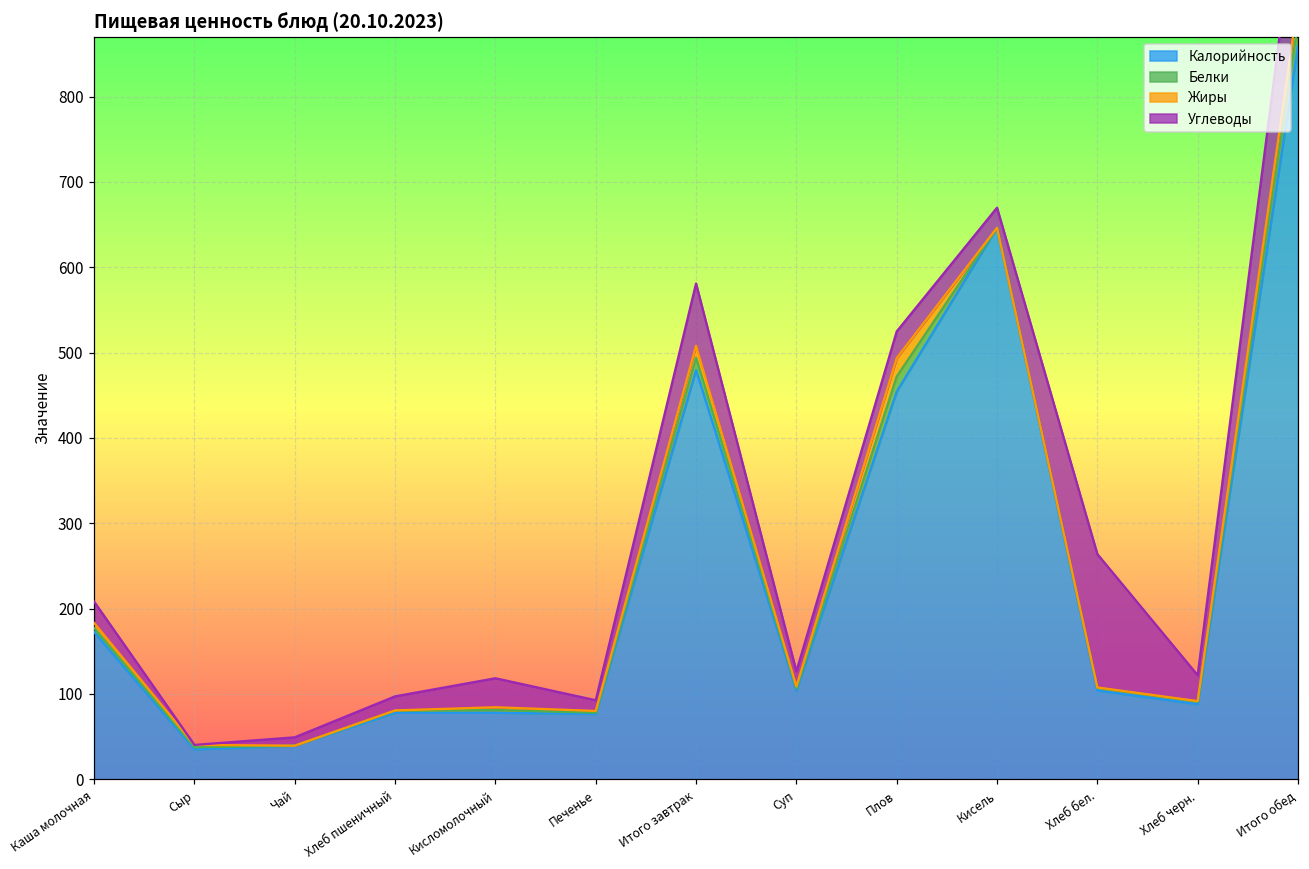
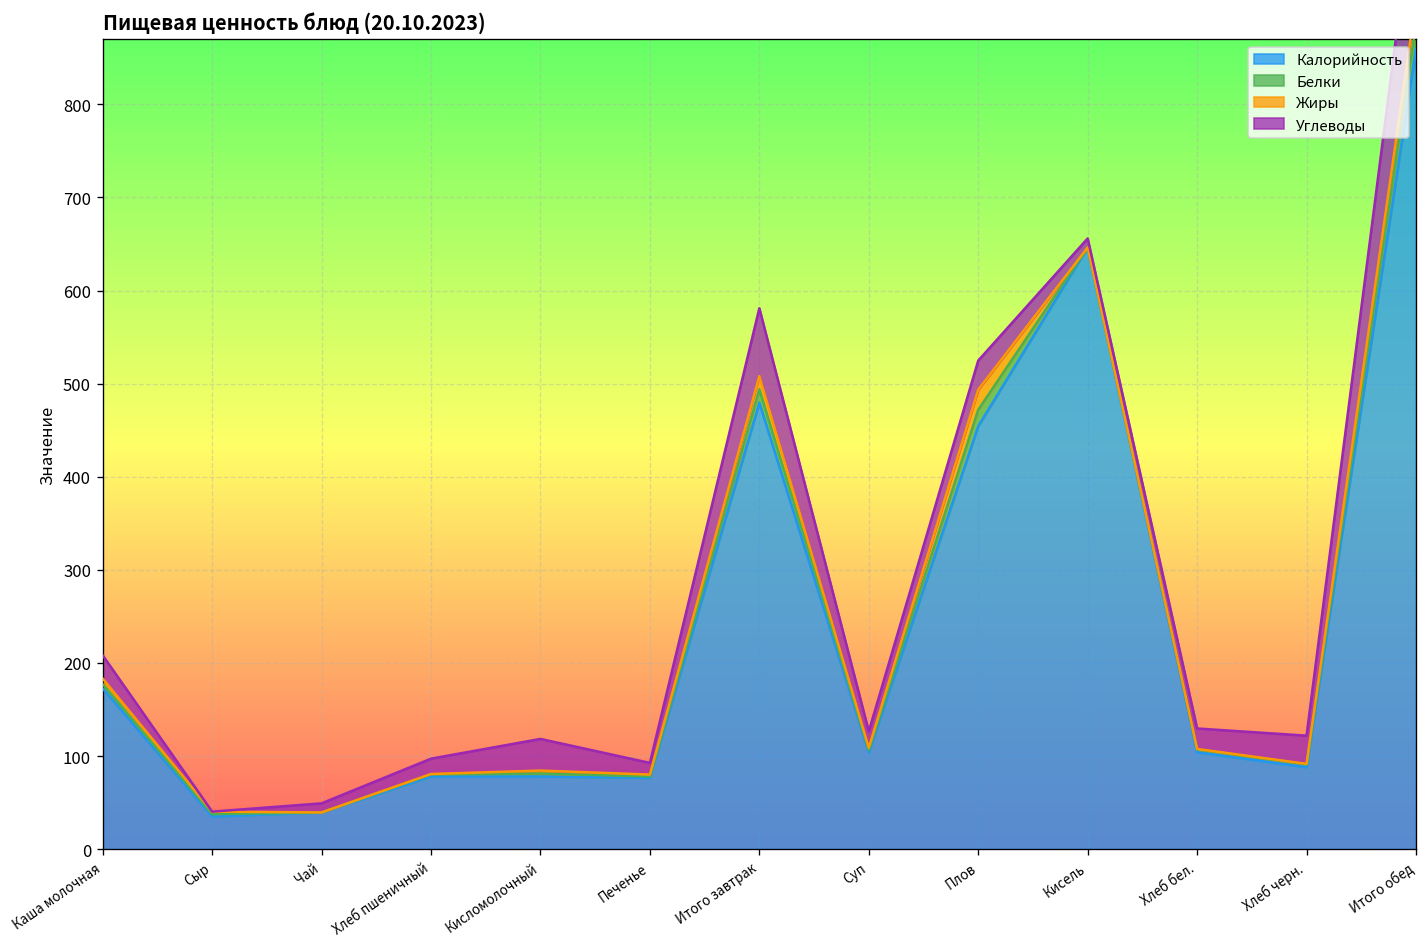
Углеводы, Кисель: 20 -> 10
Углеводы, Хлеб бел.: 160 -> 20
